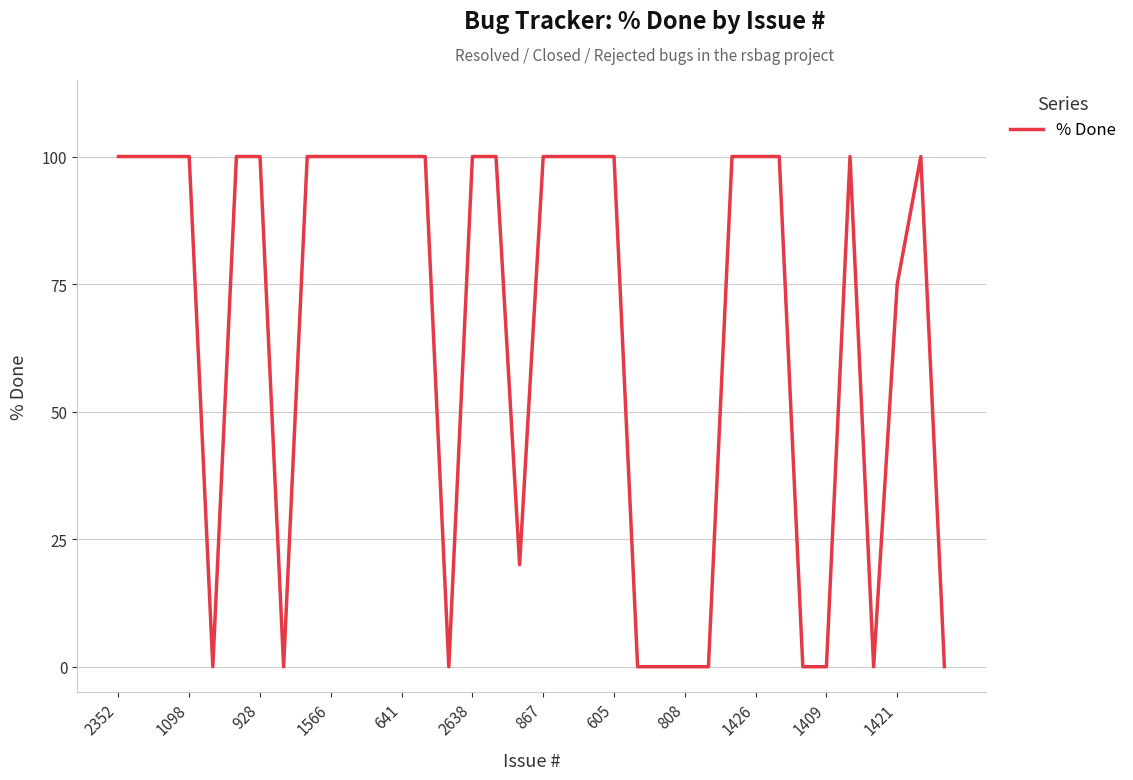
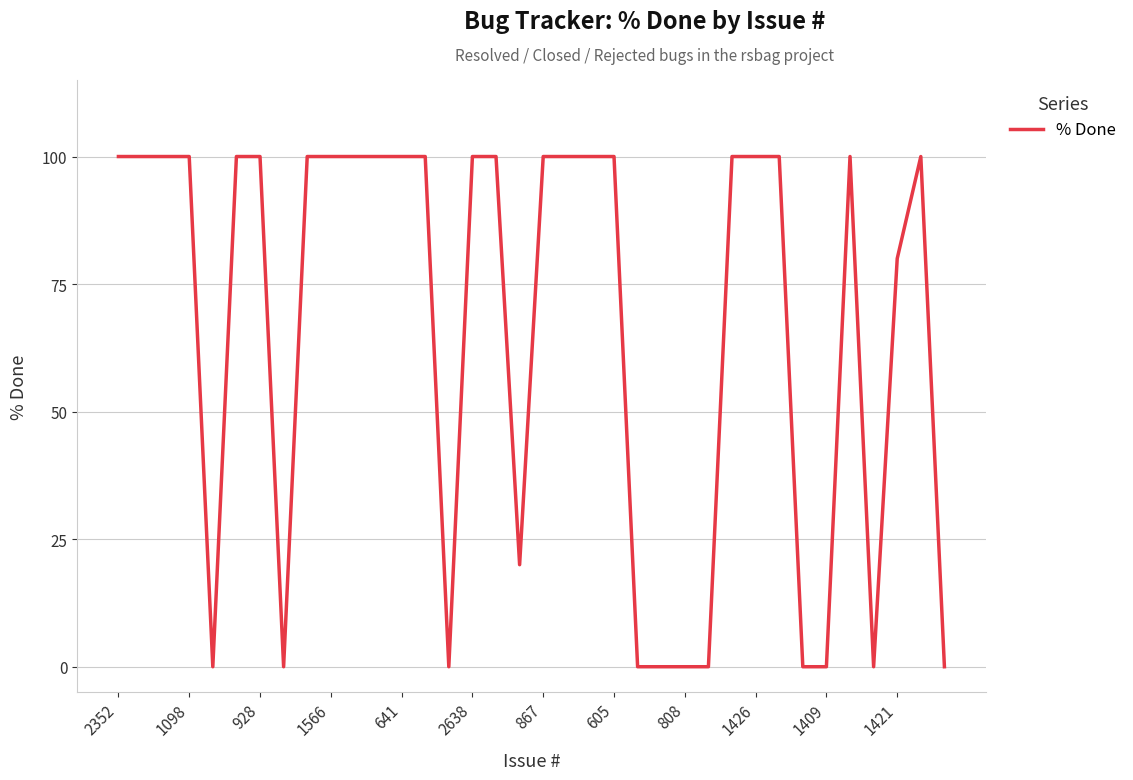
1421: 75 -> 80
